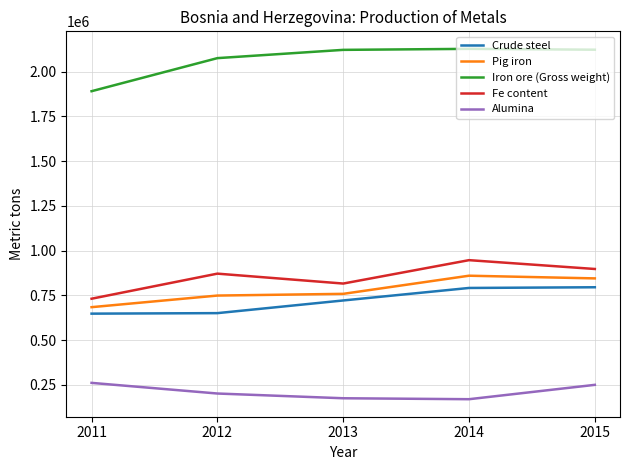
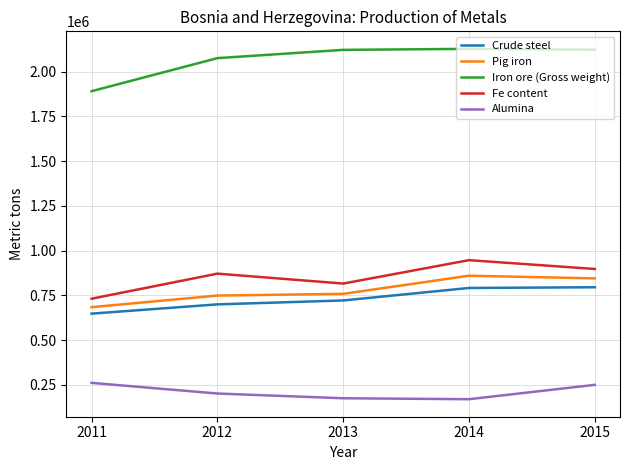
Crude steel, 2012: 650000 -> 700000
